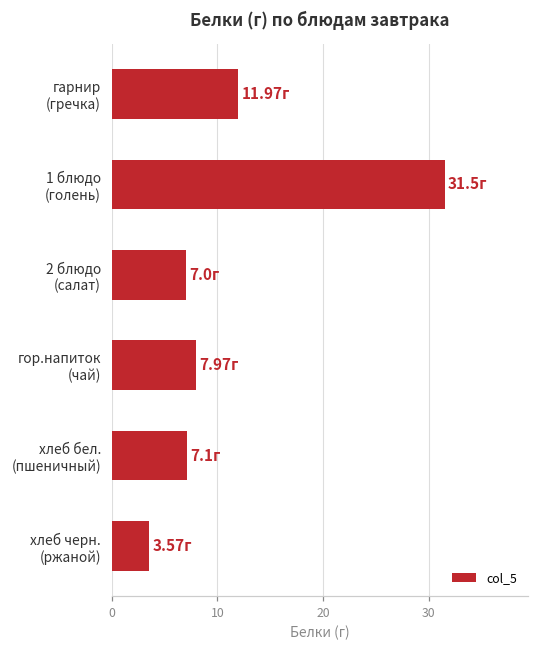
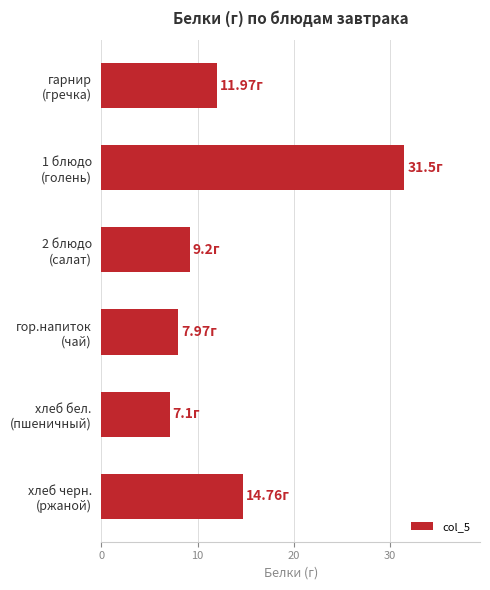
2 блюдо (салат): 7.0г -> 9.2г
хлеб черн. (ржаной): 3.57г -> 14.76г
